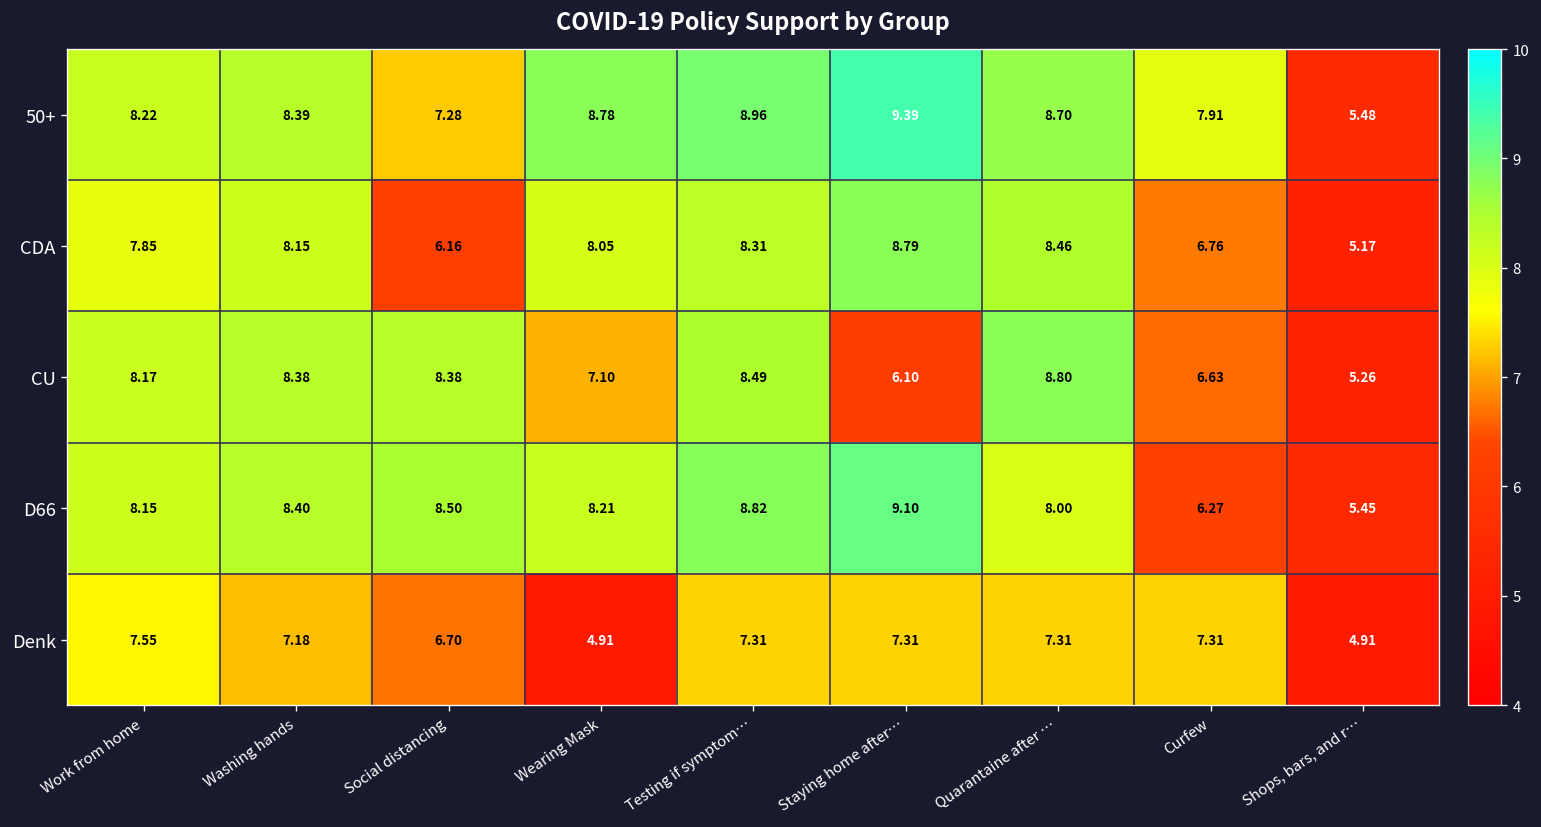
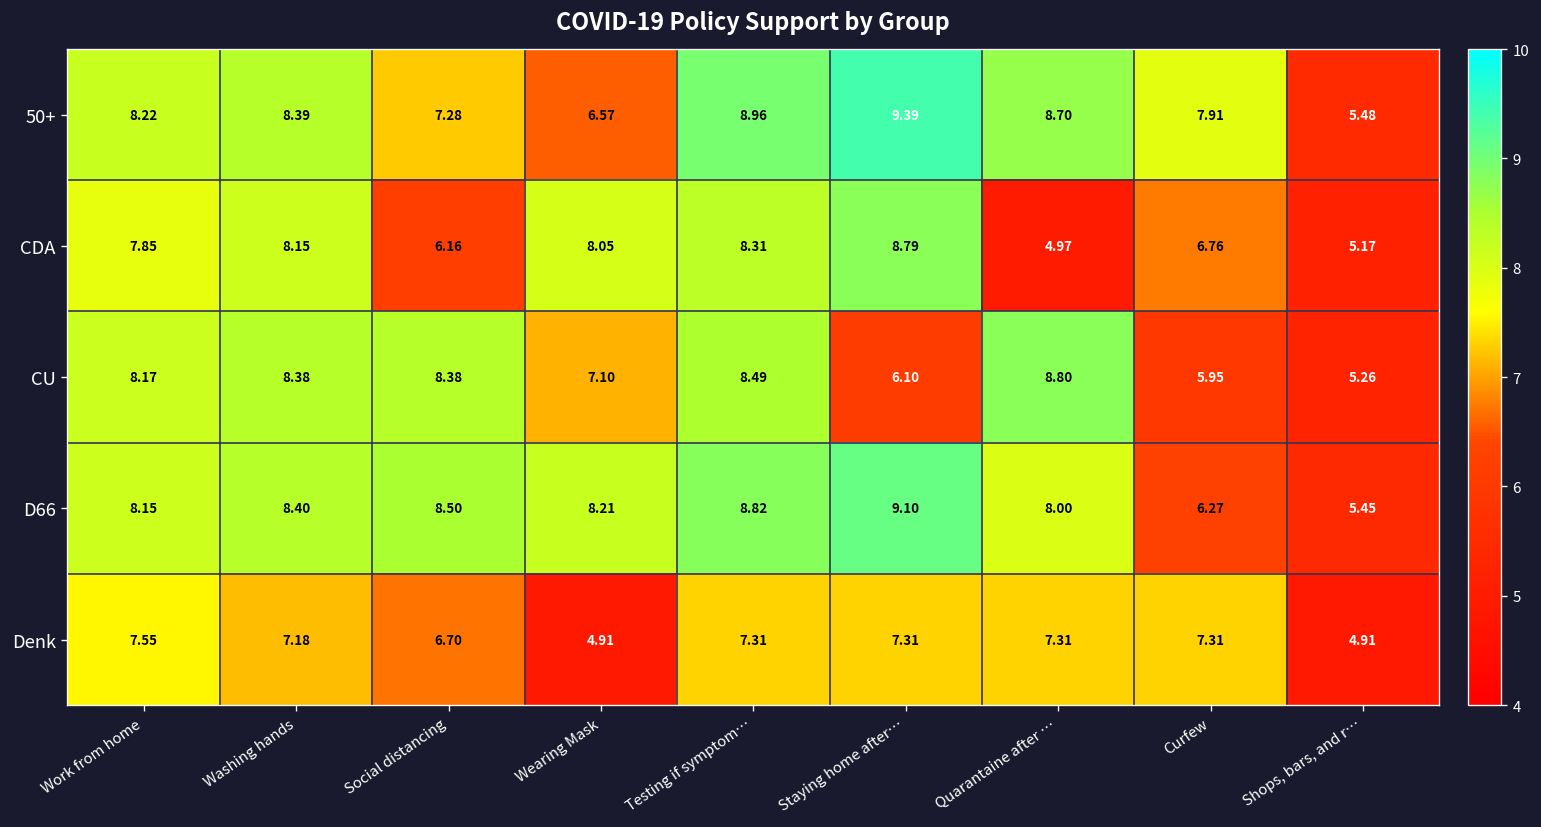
50+, Wearing Mask: 8.78 -> 6.57
CDA, Quarantaine after …: 8.46 -> 4.97
CU, Curfew: 6.63 -> 5.95
